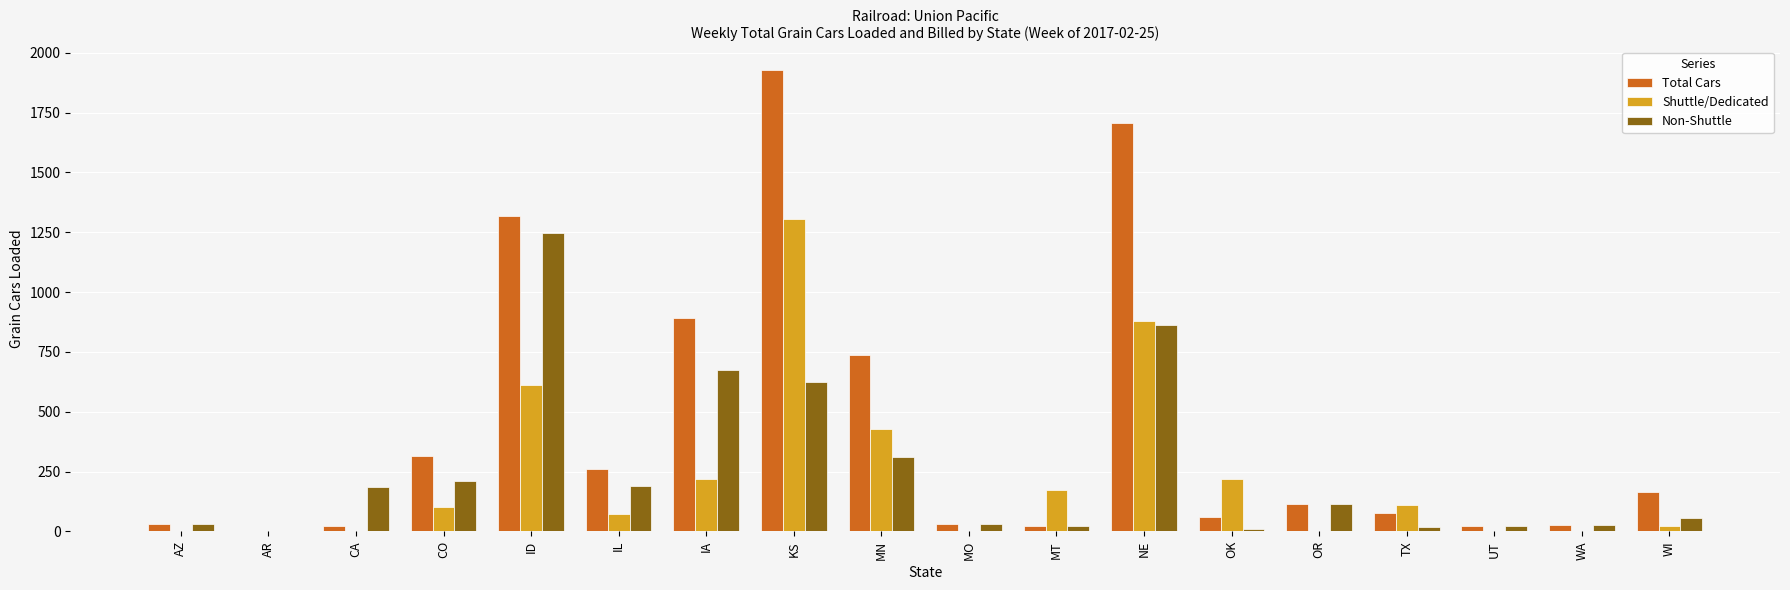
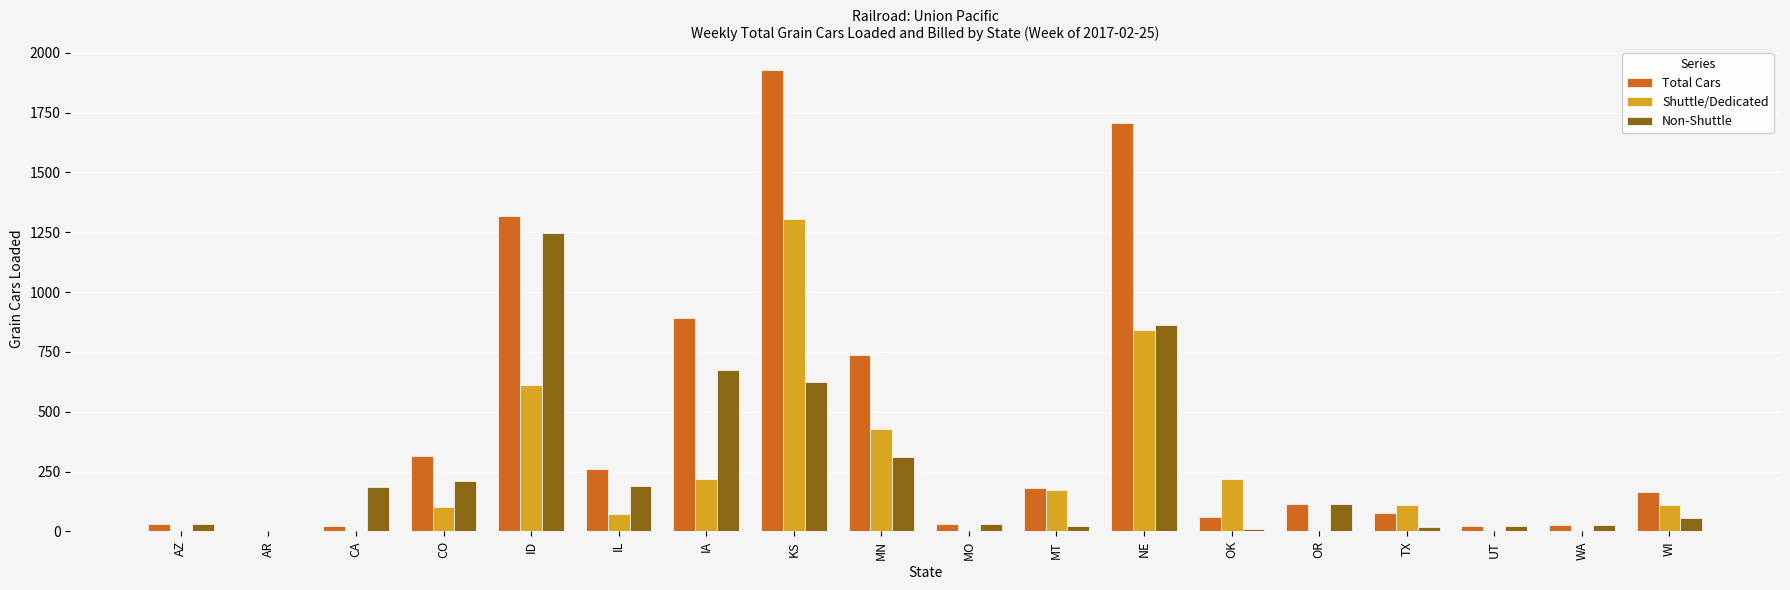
Total Cars, MT: 20 -> 180
Shuttle/Dedicated, NE: 880 -> 840
Shuttle/Dedicated, WI: 20 -> 110
